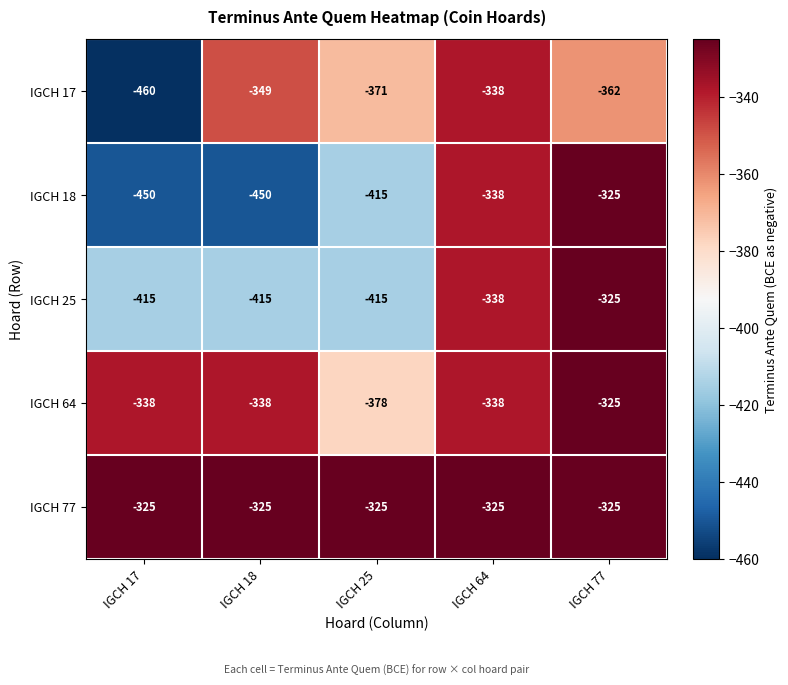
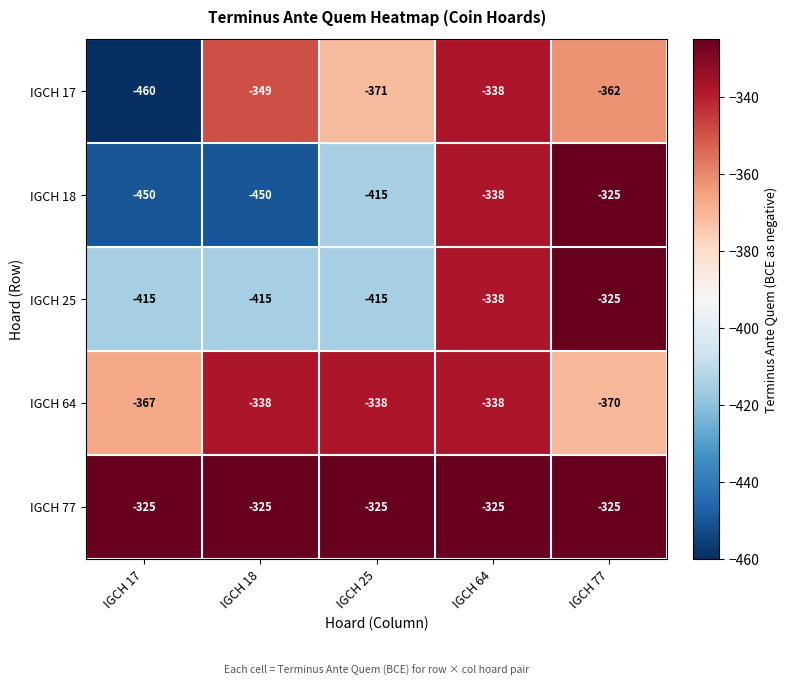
IGCH 64, IGCH 17: -338 -> -367
IGCH 64, IGCH 25: -378 -> -338
IGCH 64, IGCH 77: -325 -> -370
